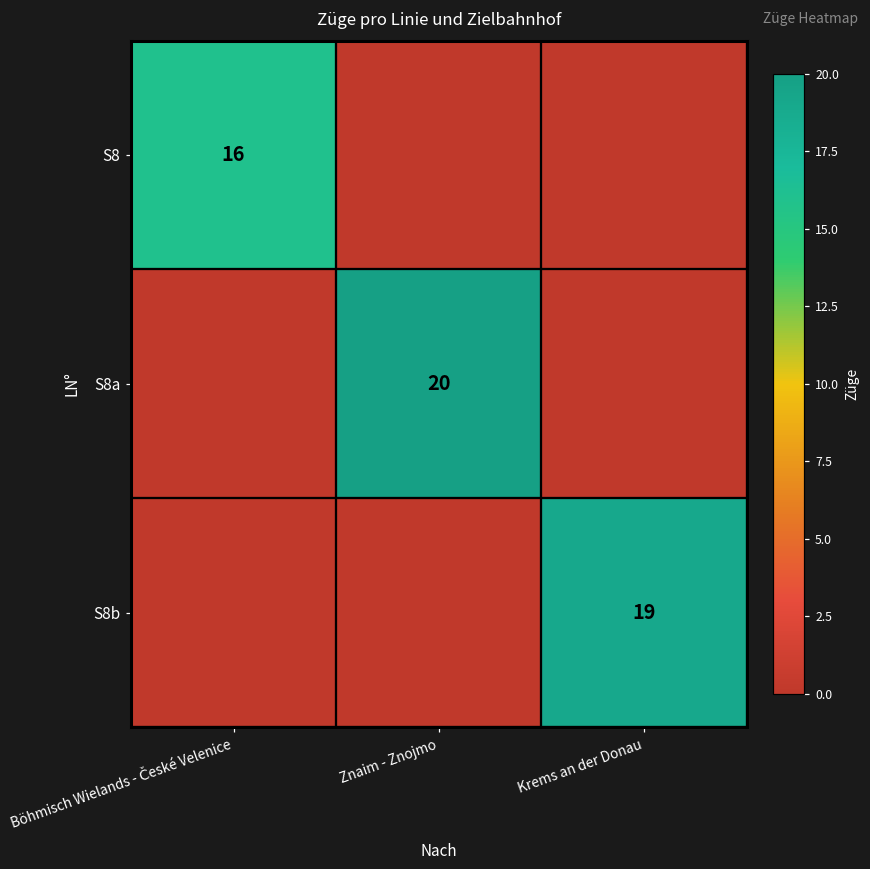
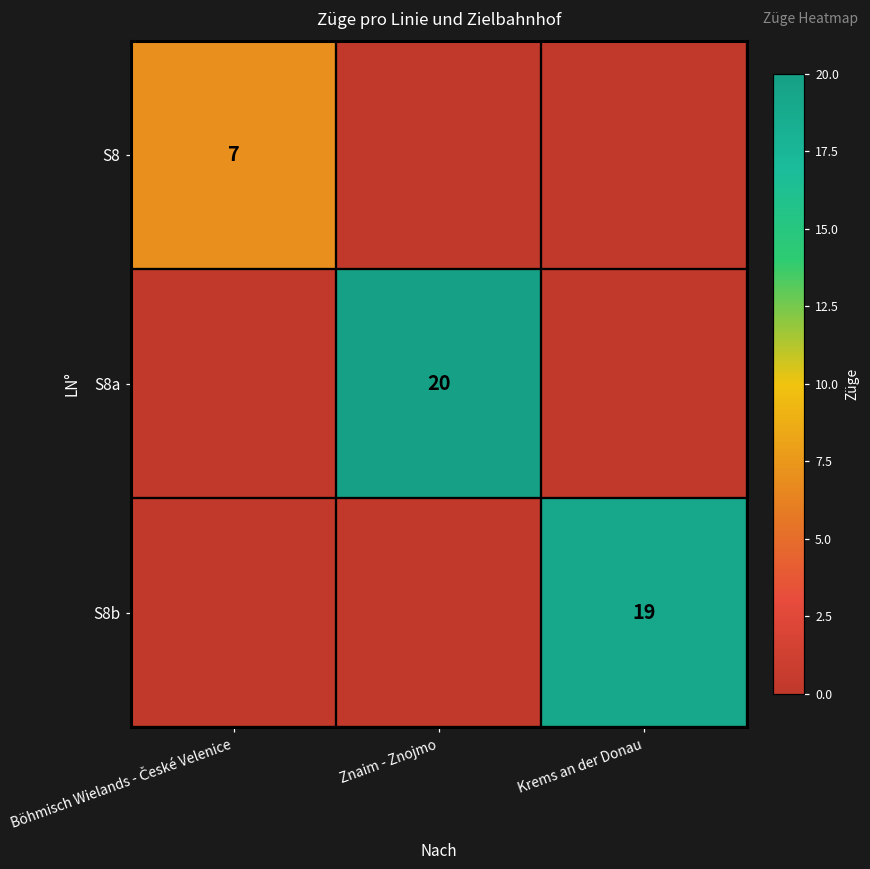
S8, Böhmisch Wielands - České Velenice: 16 -> 7
